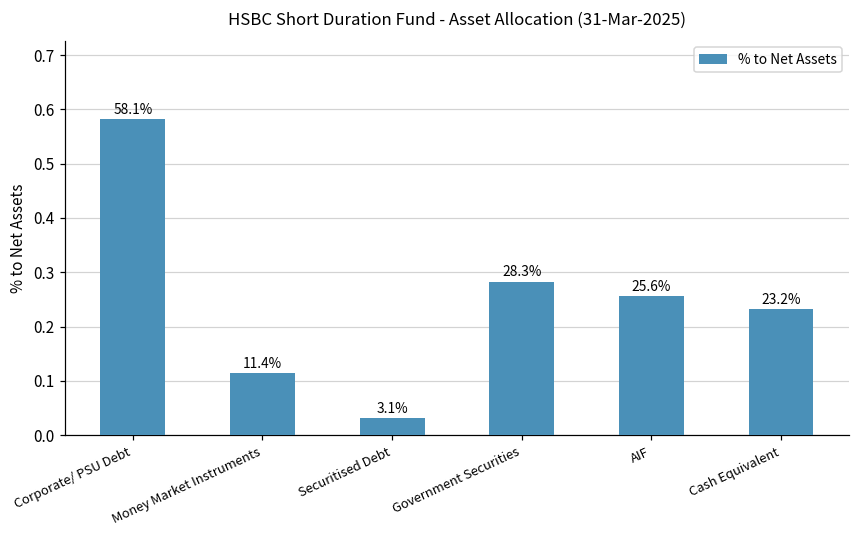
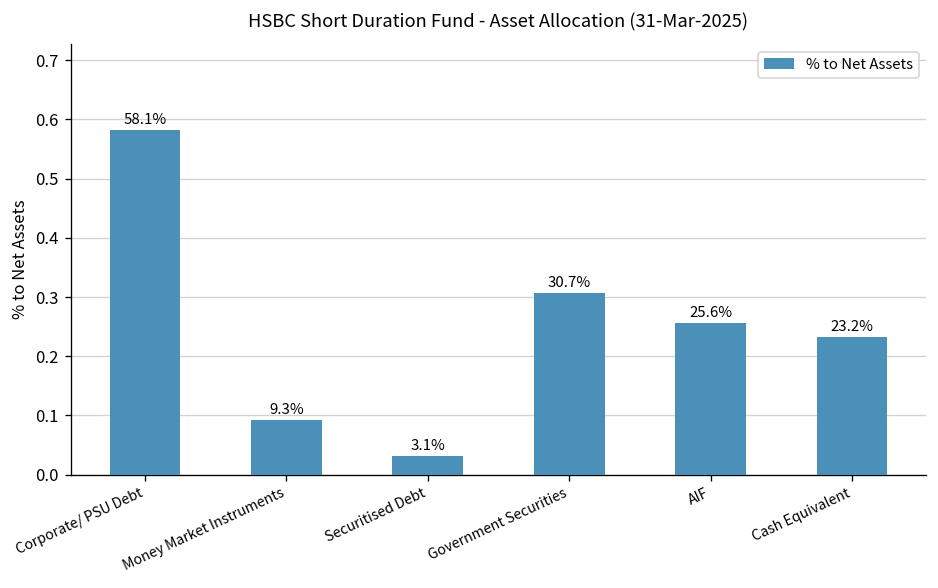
Money Market Instruments: 11.4% -> 9.3%
Government Securities: 28.3% -> 30.7%
